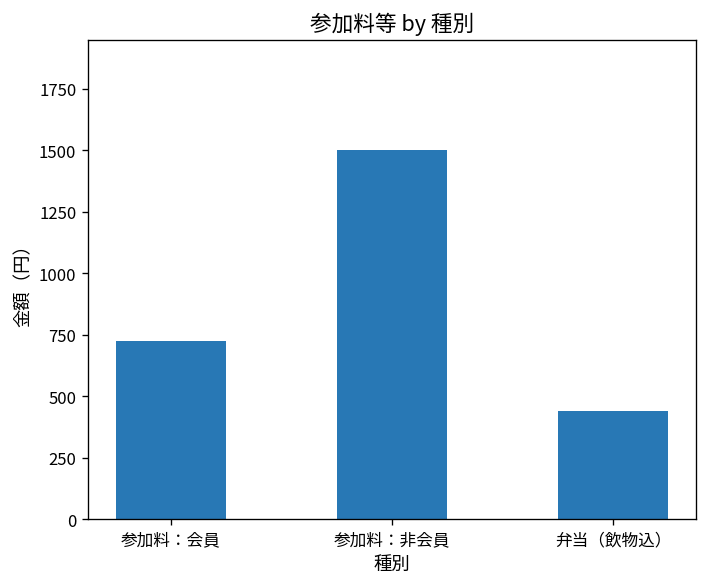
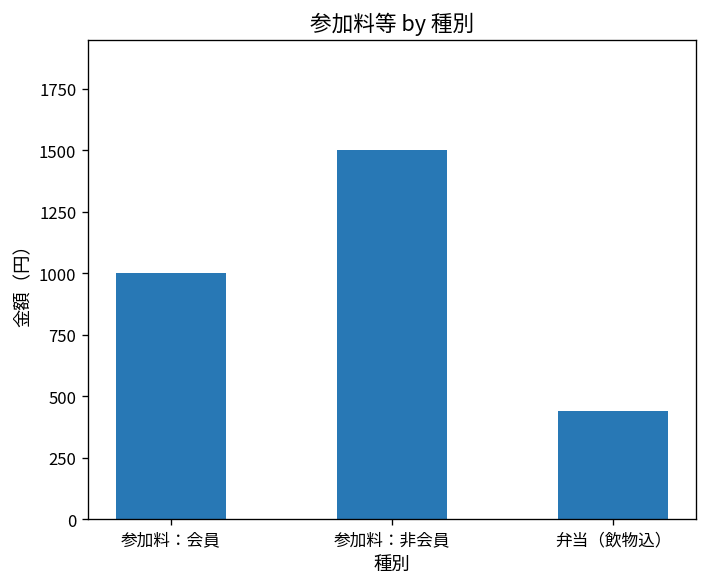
参加料：会員: 730 -> 1000
